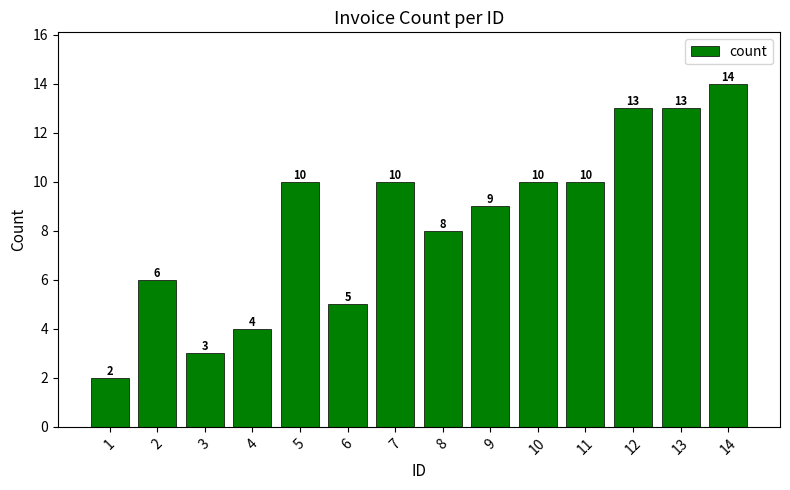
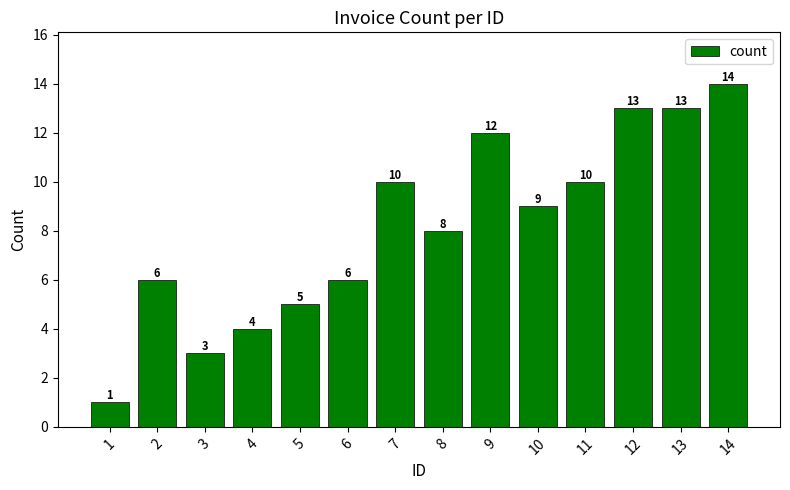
1: 2 -> 1
5: 10 -> 5
6: 5 -> 6
9: 9 -> 12
10: 10 -> 9
